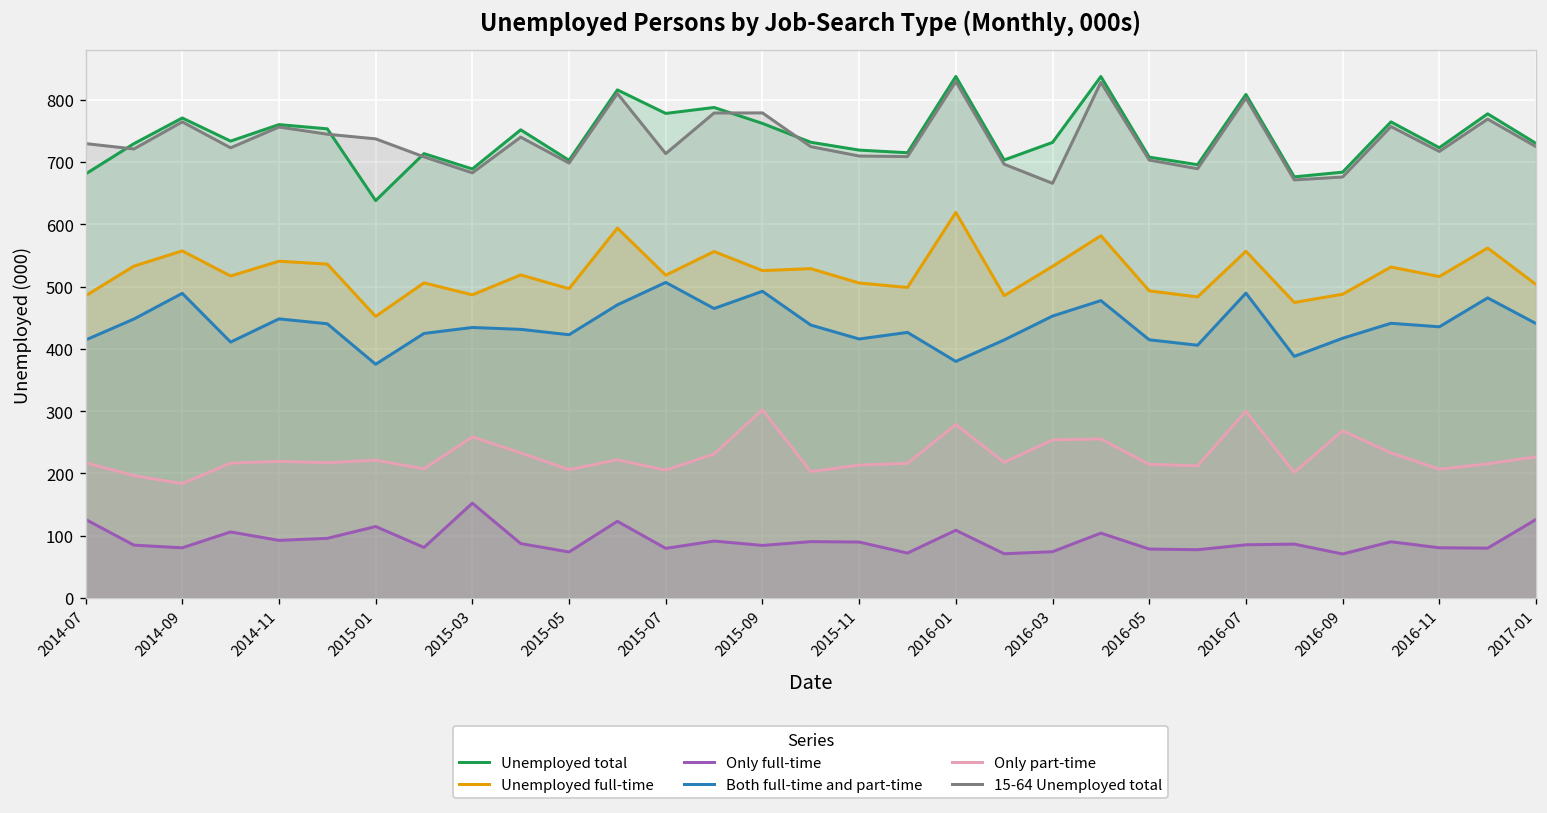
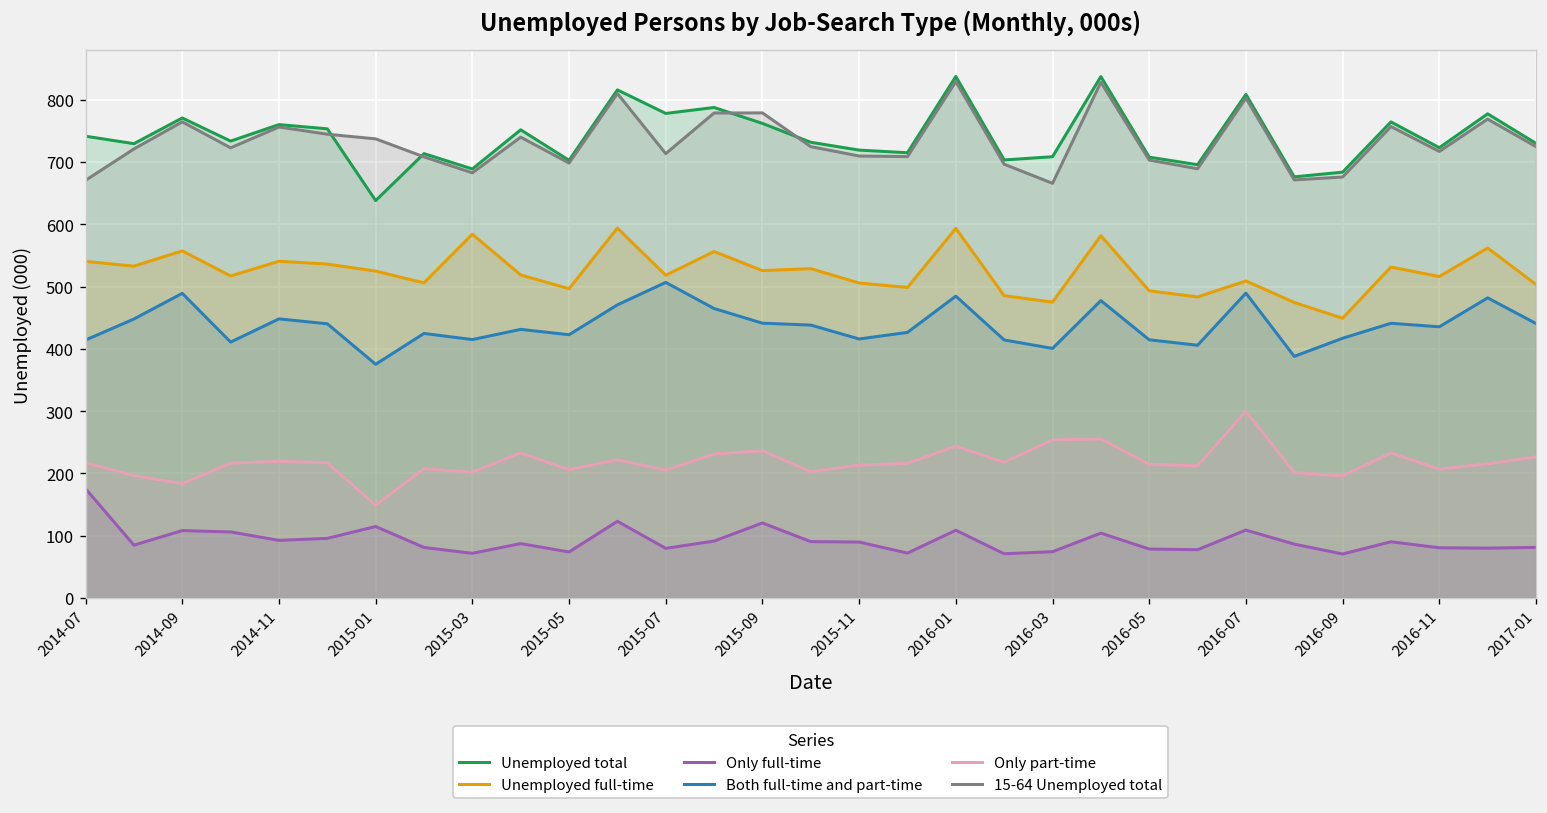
Unemployed total, 2014-07: 680 -> 740
Unemployed full-time, 2014-07: 490 -> 540
Only full-time, 2014-07: 130 -> 180
15-64 Unemployed total, 2014-07: 730 -> 670
Only full-time, 2014-09: 80 -> 110
Unemployed full-time, 2015-01: 450 -> 530
Only part-time, 2015-01: 220 -> 150
Unemployed full-time, 2015-03: 490 -> 580
Only full-time, 2015-03: 150 -> 70
Both full-time and part-time, 2015-03: 430 -> 420
Only part-time, 2015-03: 260 -> 200
Only full-time, 2015-09: 80 -> 120
Both full-time and part-time, 2015-09: 490 -> 440
Only part-time, 2015-09: 300 -> 240
Unemployed full-time, 2016-01: 620 -> 590
Both full-time and part-time, 2016-01: 380 -> 480
Only part-time, 2016-01: 280 -> 240
Unemployed total, 2016-03: 730 -> 710
Unemployed full-time, 2016-03: 530 -> 480
Both full-time and part-time, 2016-03: 450 -> 400
Unemployed full-time, 2016-07: 560 -> 510
Only full-time, 2016-07: 90 -> 110
Unemployed full-time, 2016-09: 490 -> 450
Only part-time, 2016-09: 270 -> 200
Only full-time, 2017-01: 130 -> 80
